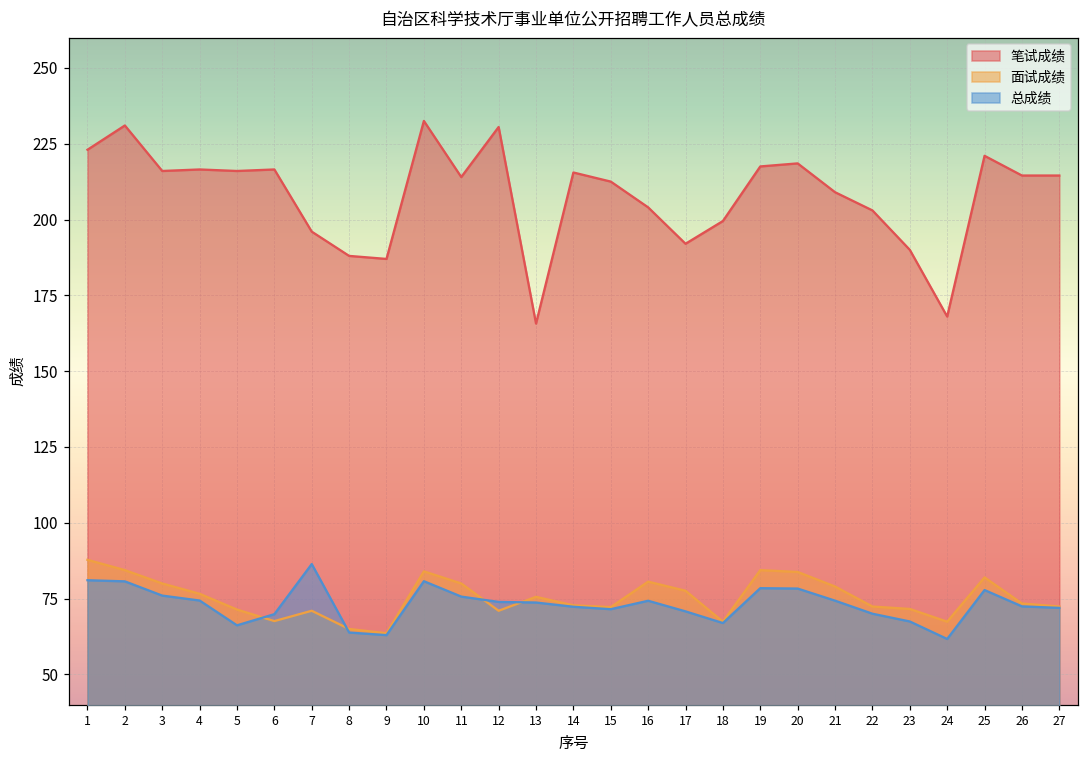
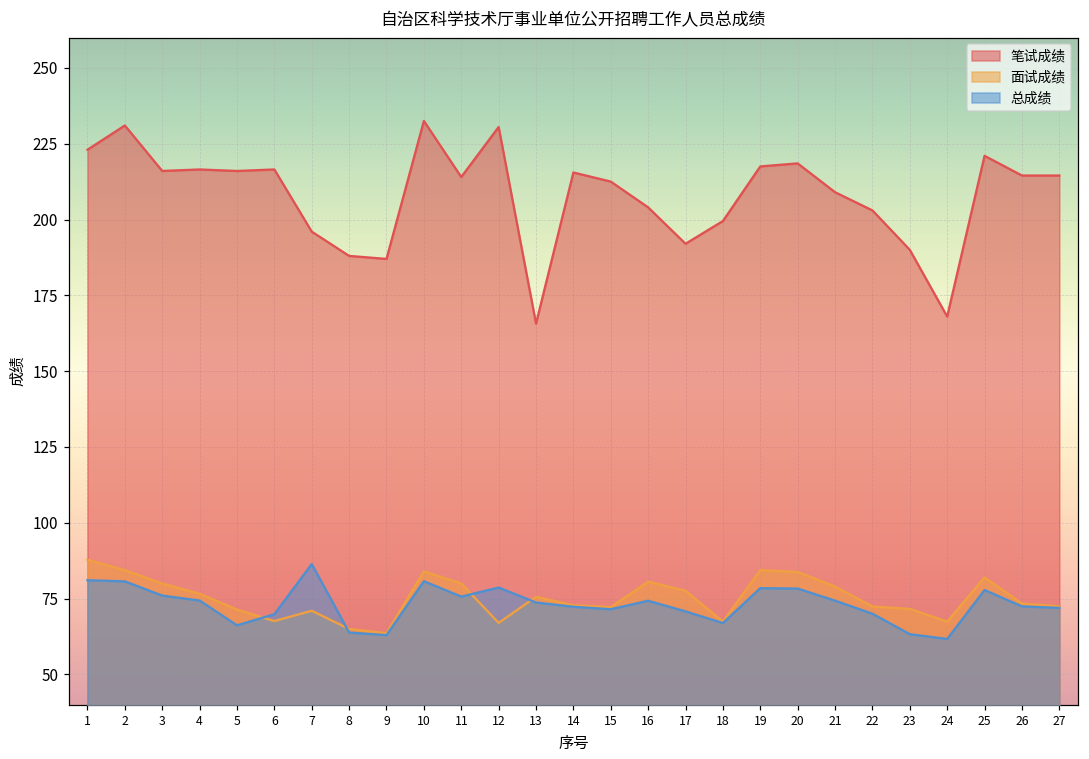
面试成绩, 12: 71 -> 67
总成绩, 12: 74 -> 79
总成绩, 23: 67 -> 63
